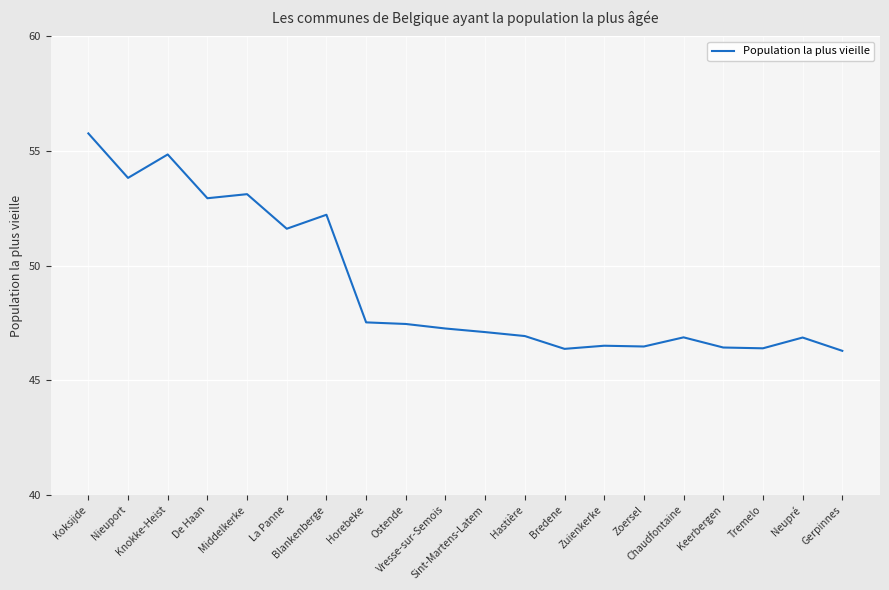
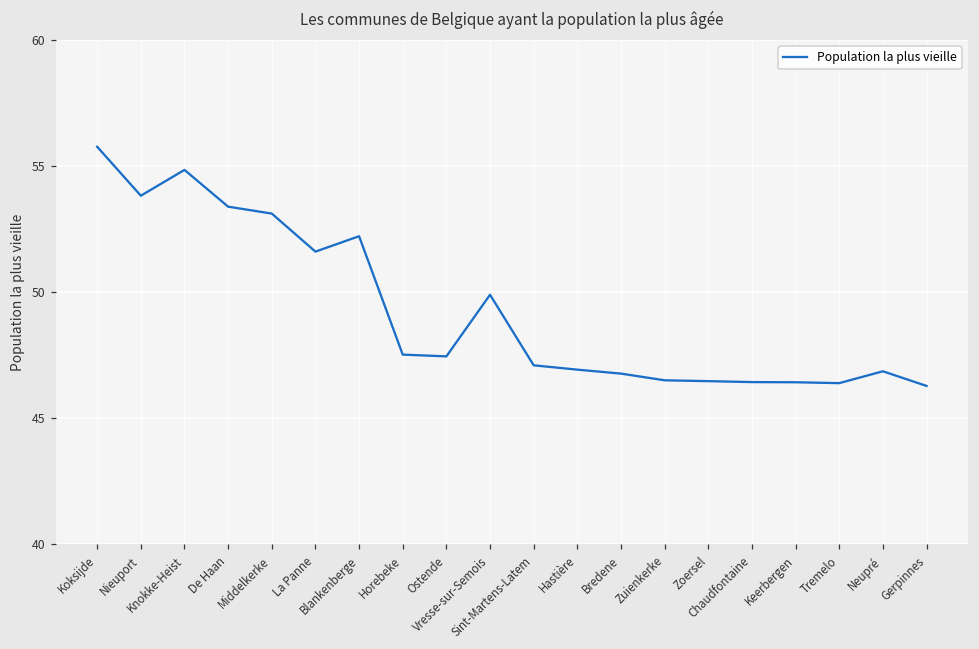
De Haan: 52.9 -> 53.4
Vresse-sur-Semois: 47.3 -> 49.9
Bredene: 46.4 -> 46.8
Chaudfontaine: 46.9 -> 46.4
